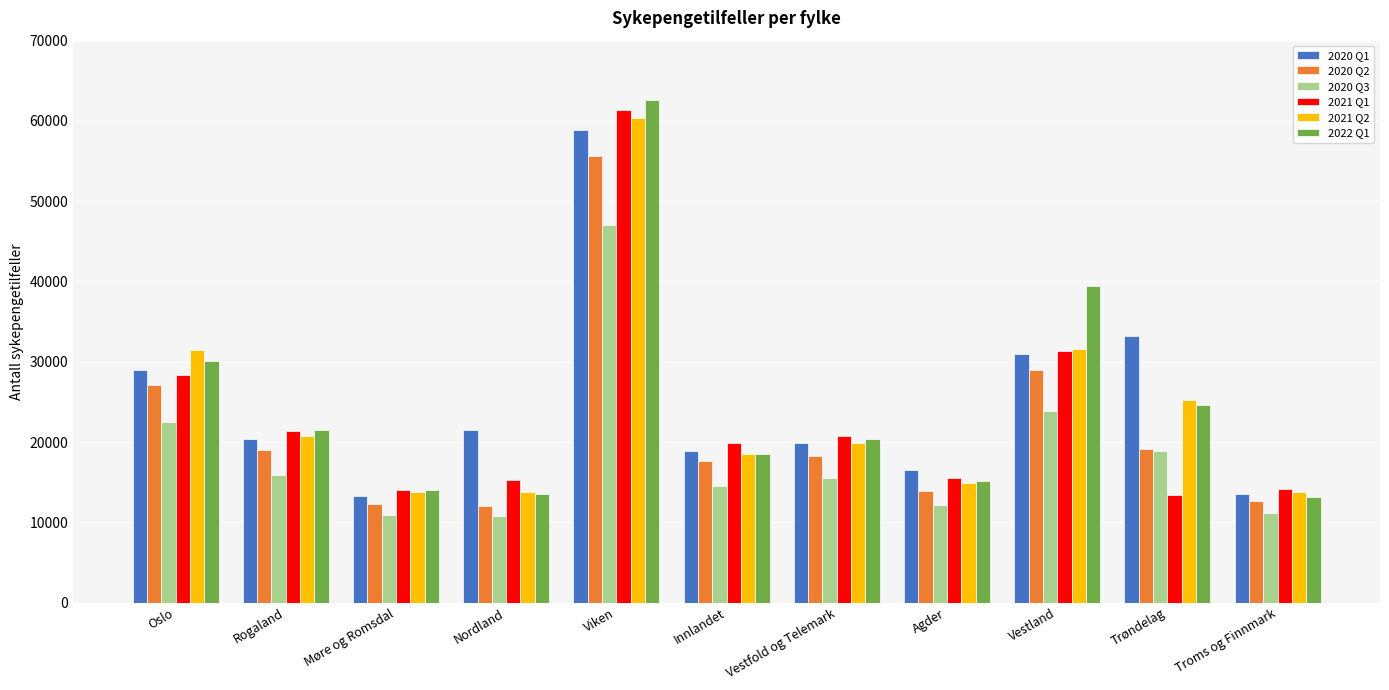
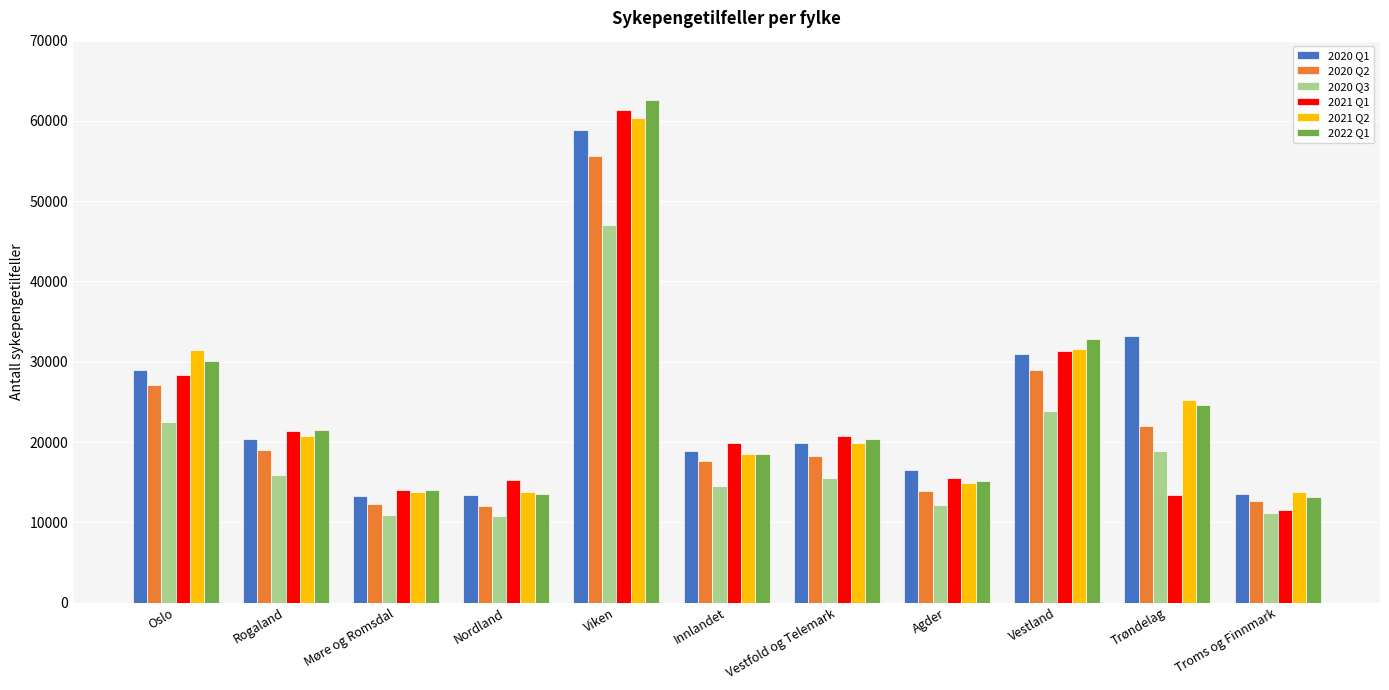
2020 Q1, Nordland: 22000 -> 13000
2022 Q1, Vestland: 39000 -> 33000
2020 Q2, Trøndelag: 19000 -> 22000
2021 Q1, Troms og Finnmark: 14000 -> 11000
